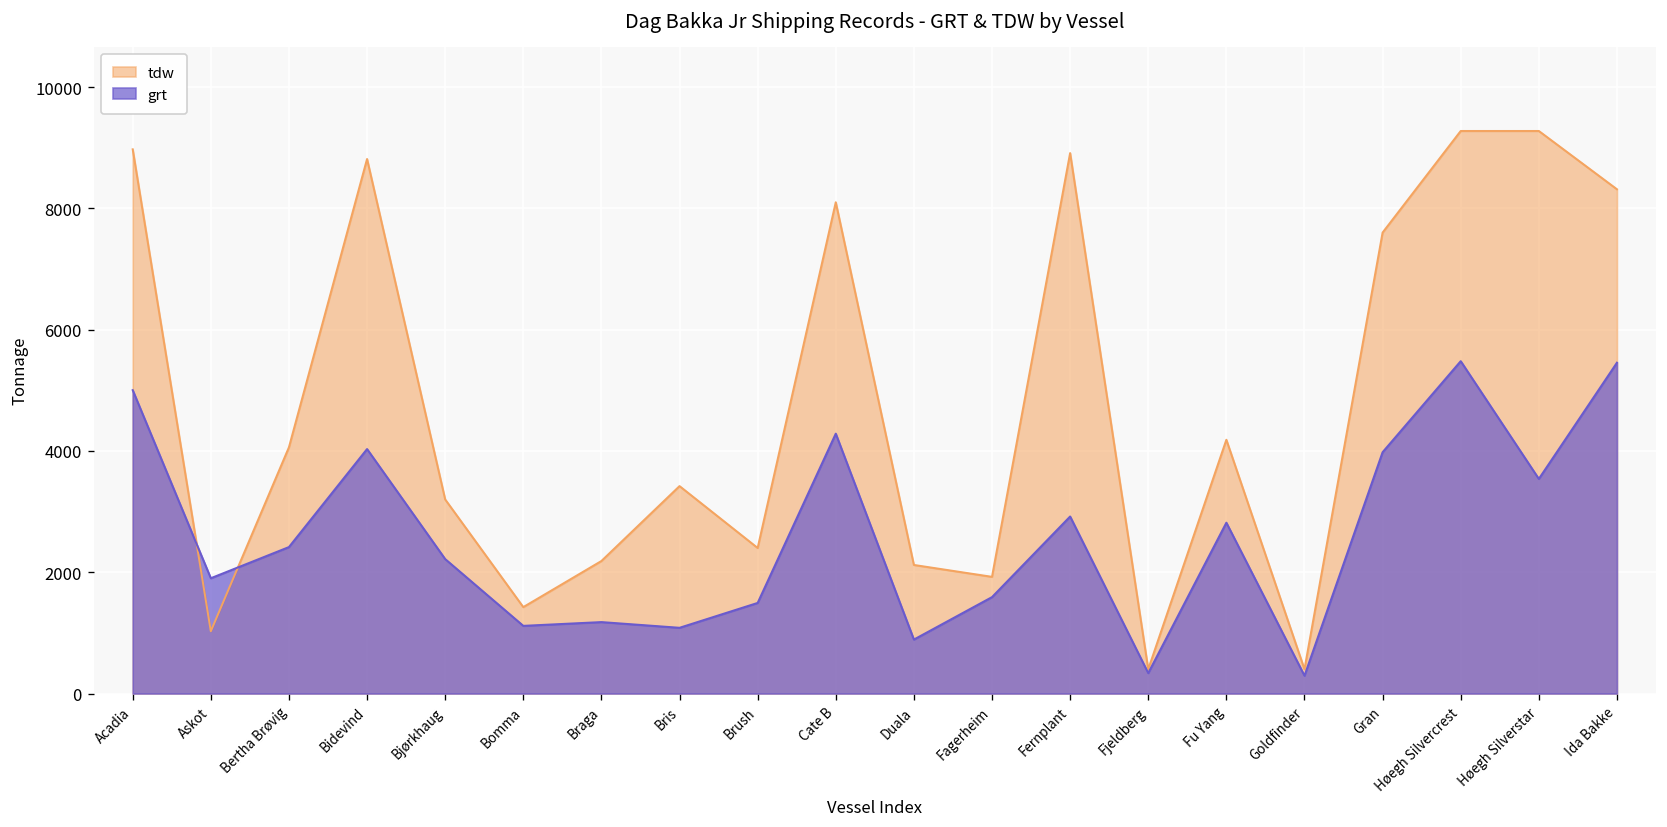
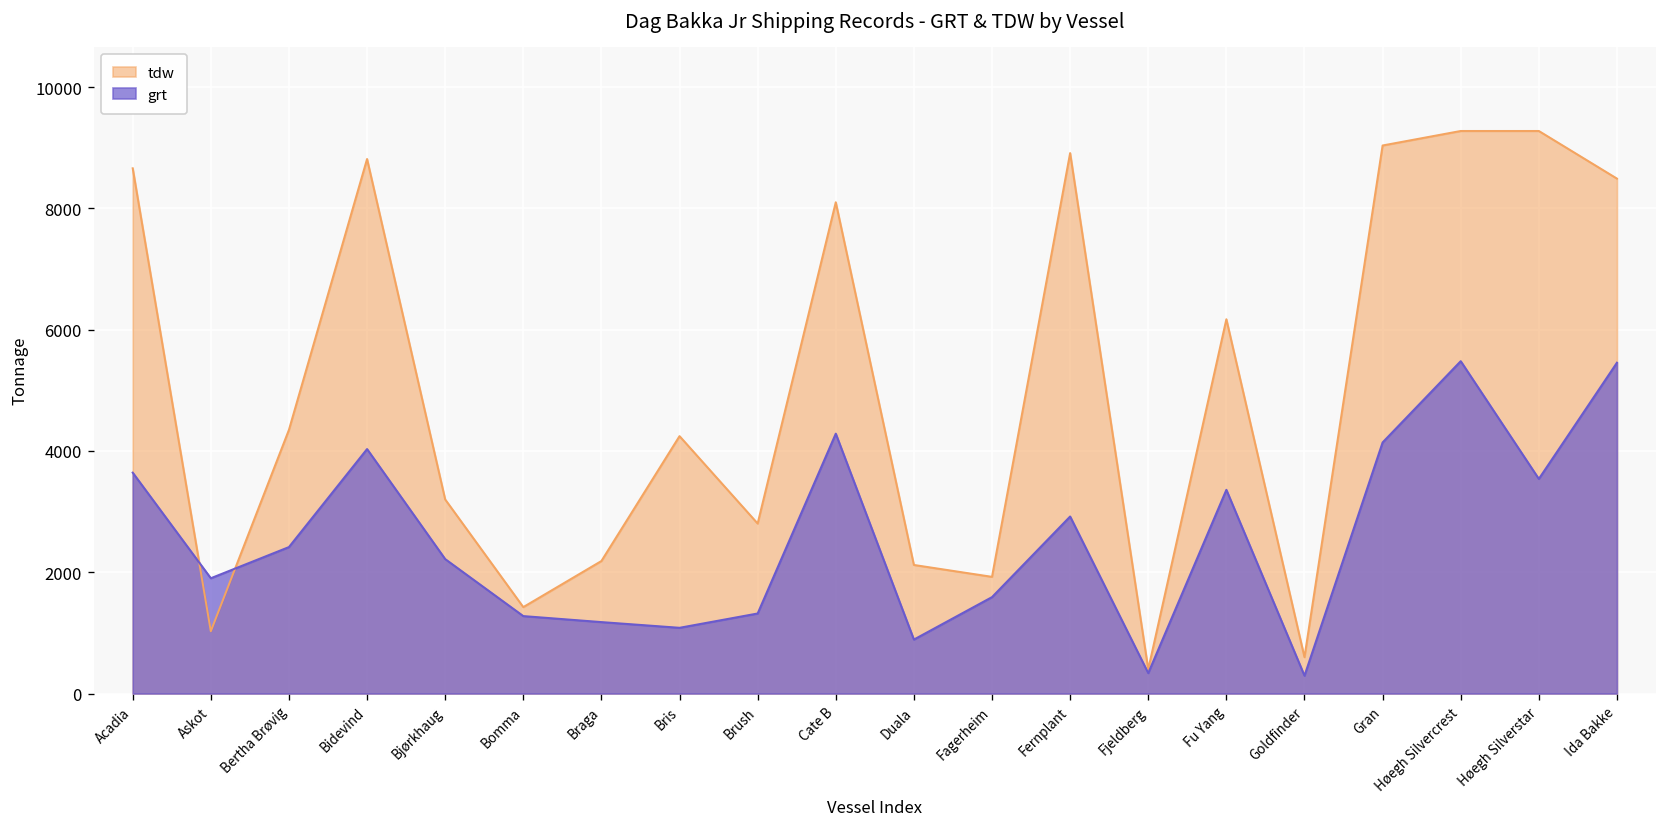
tdw, Acadia: 9000 -> 8700
grt, Acadia: 5000 -> 3600
tdw, Bertha Brøvig: 4100 -> 4300
grt, Bomma: 1100 -> 1300
tdw, Bris: 3400 -> 4200
tdw, Brush: 2400 -> 2800
grt, Brush: 1500 -> 1300
tdw, Fu Yang: 4200 -> 6200
grt, Fu Yang: 2800 -> 3400
tdw, Goldfinder: 400 -> 600
tdw, Gran: 7600 -> 9000
grt, Gran: 4000 -> 4100
tdw, Ida Bakke: 8300 -> 8500
